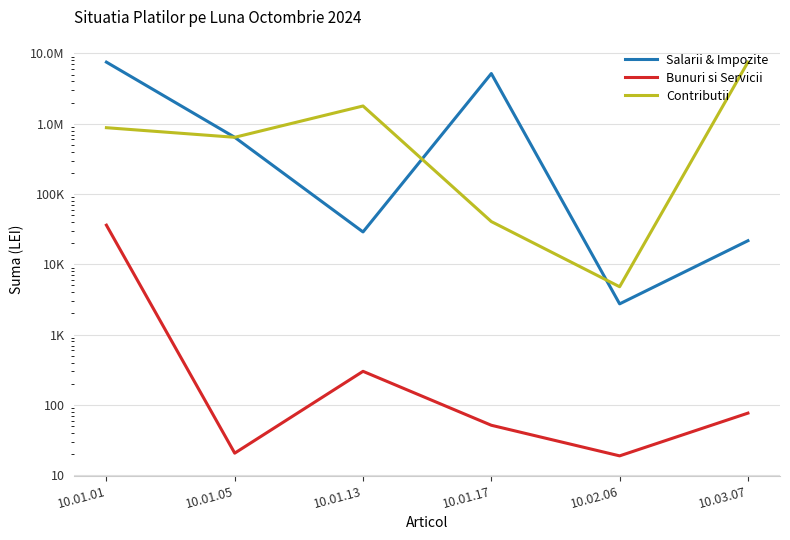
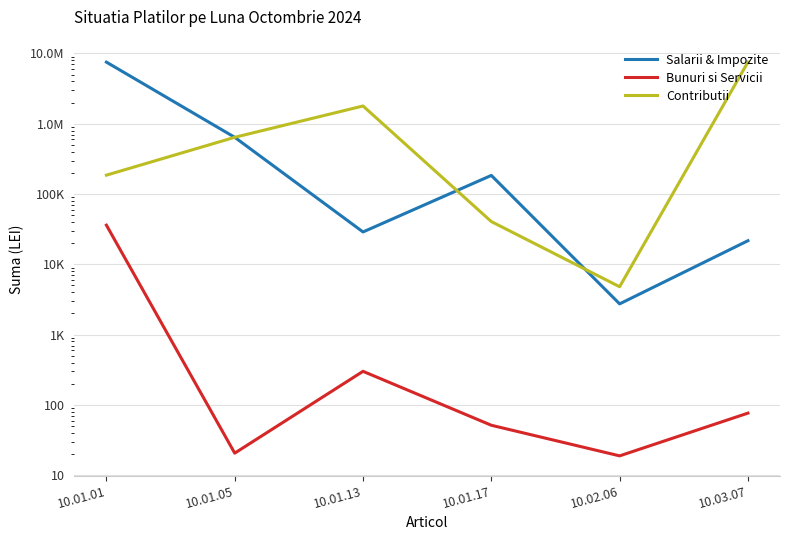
Contributii, 10.01.01: 900000 -> 190000
Salarii & Impozite, 10.01.17: 5000000 -> 180000
